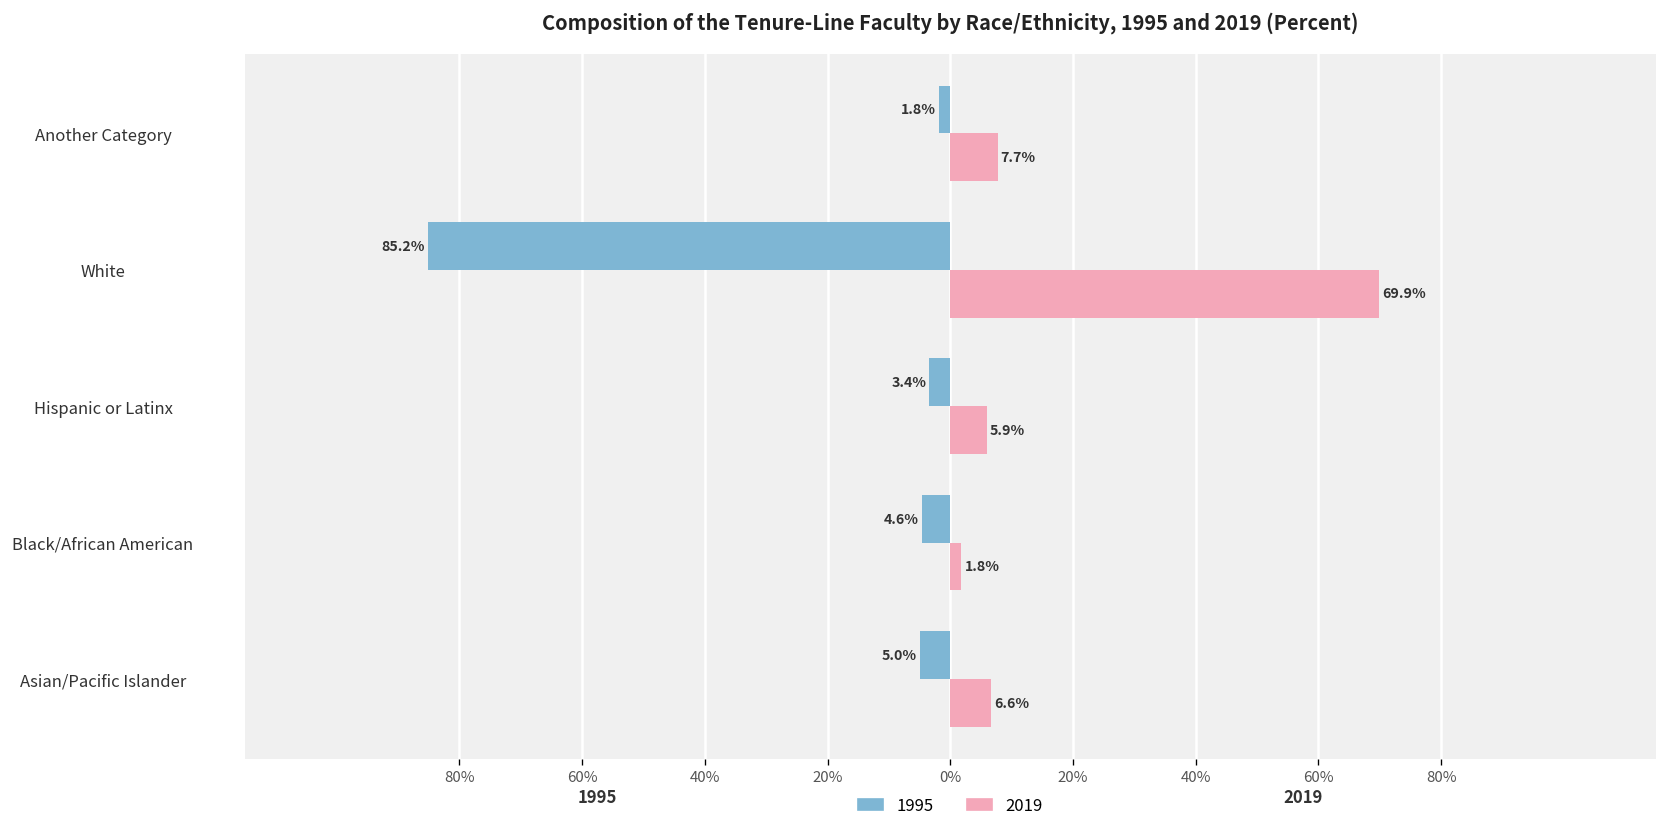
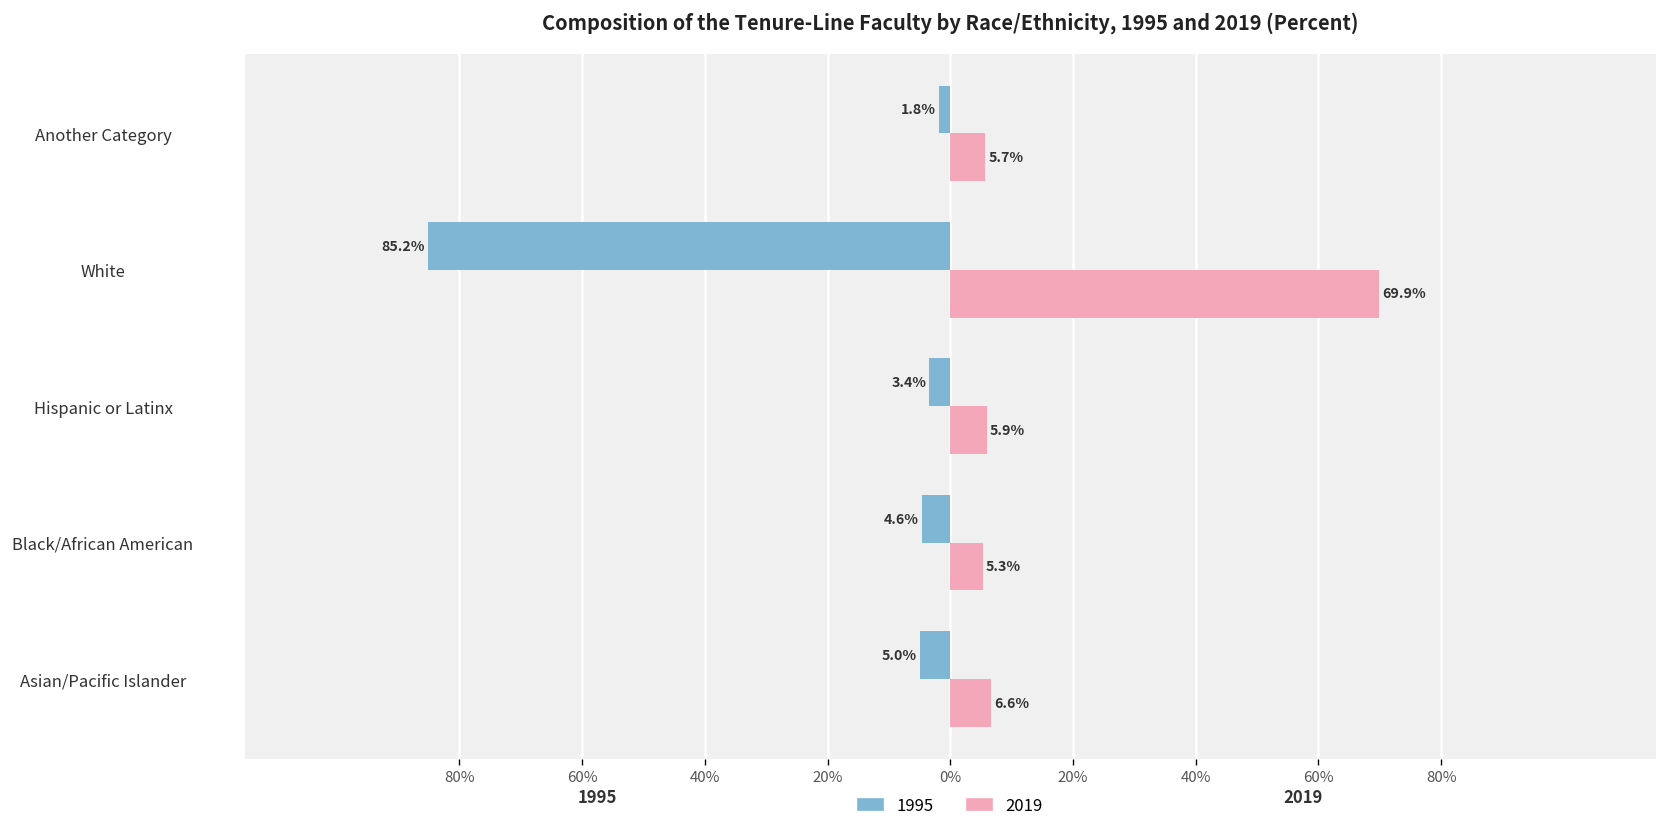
2019, Another Category: 7.7% -> 5.7%
2019, Black/African American: 1.8% -> 5.3%
